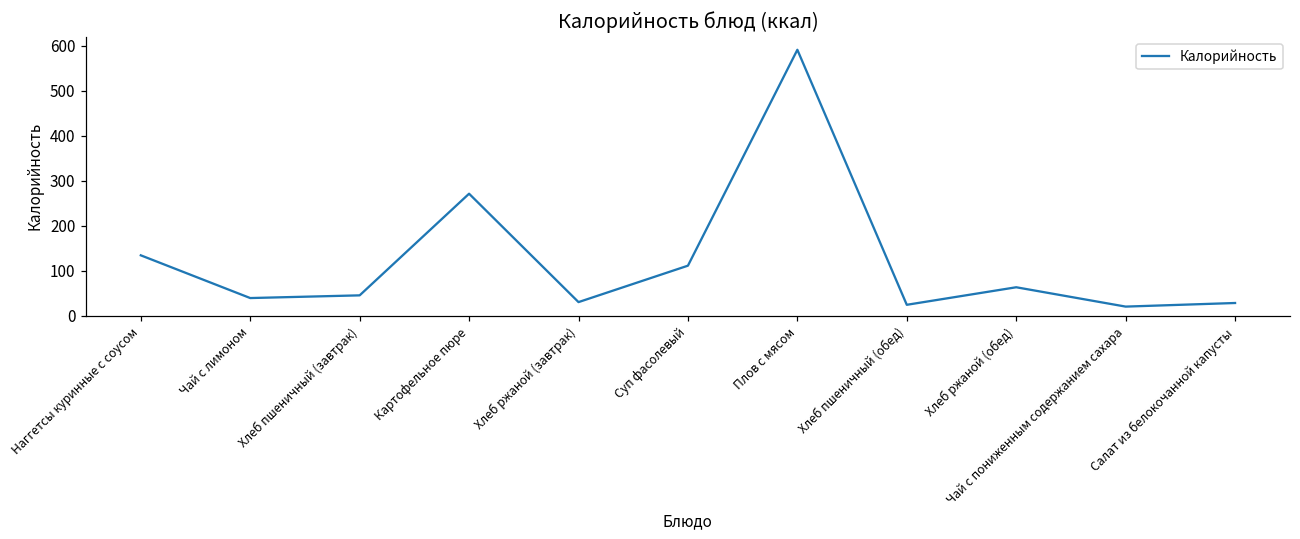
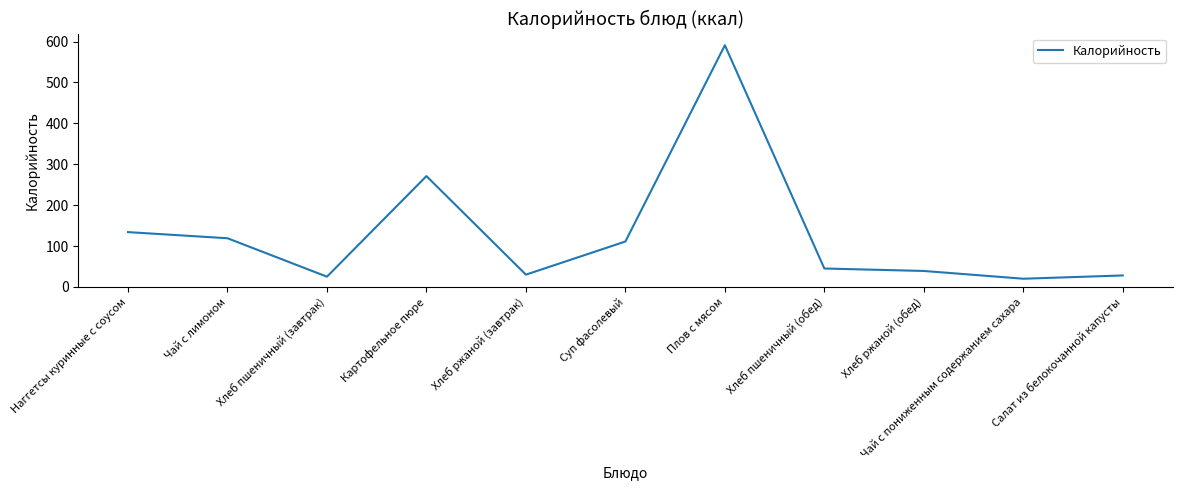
Чай с лимоном: 40 -> 120
Хлеб пшеничный (завтрак): 50 -> 30
Хлеб пшеничный (обед): 20 -> 50
Хлеб ржаной (обед): 60 -> 40
